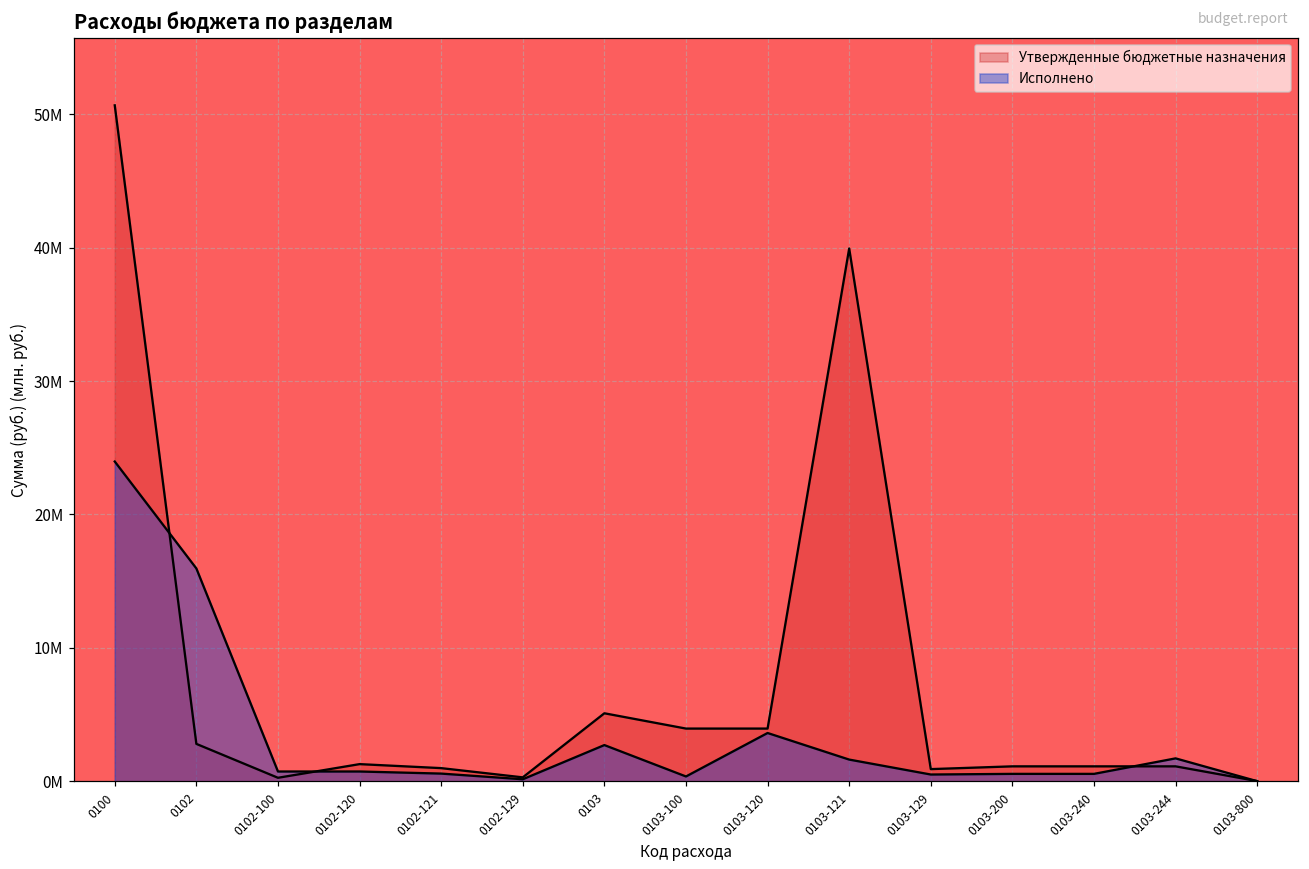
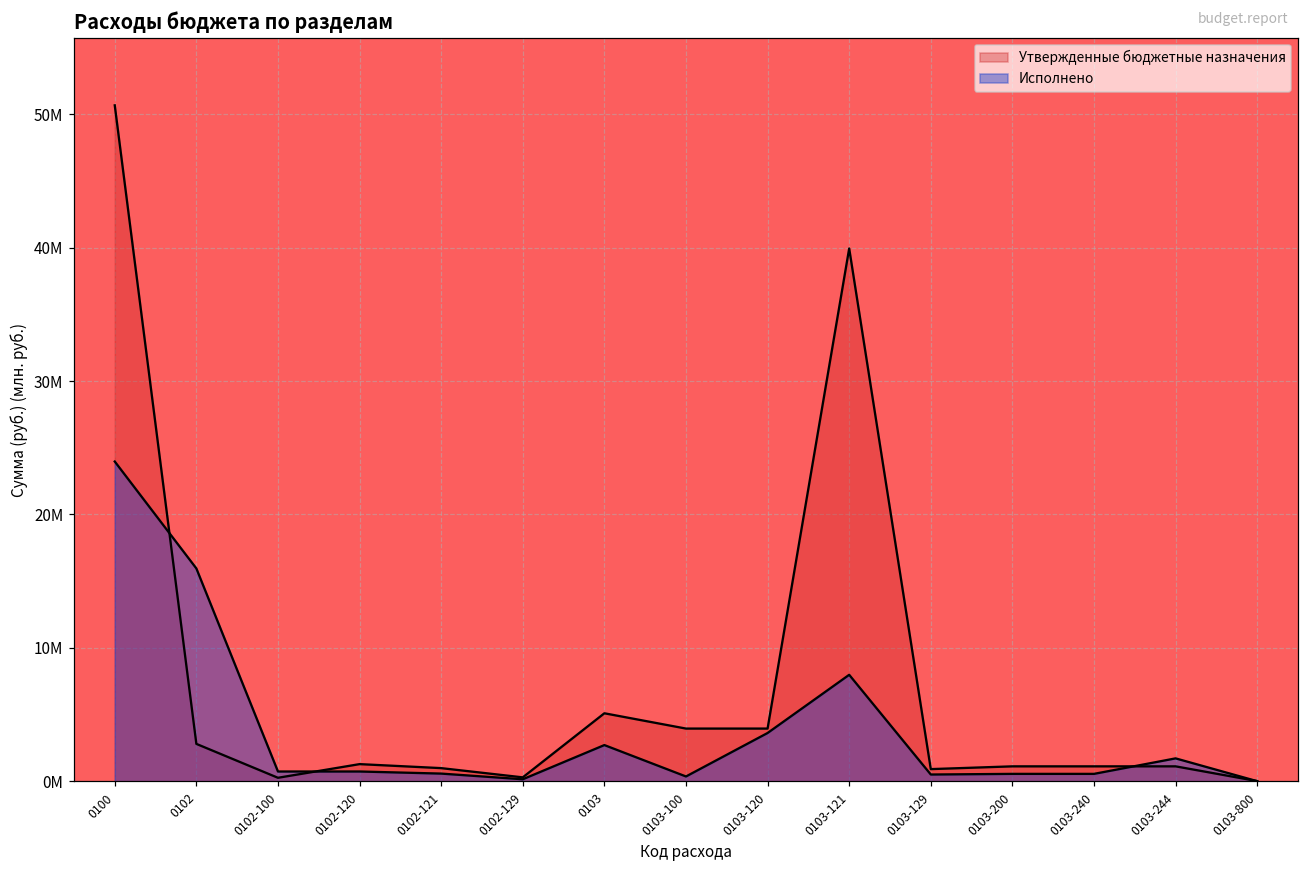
Исполнено, 0103-121: 1600000 -> 8000000
